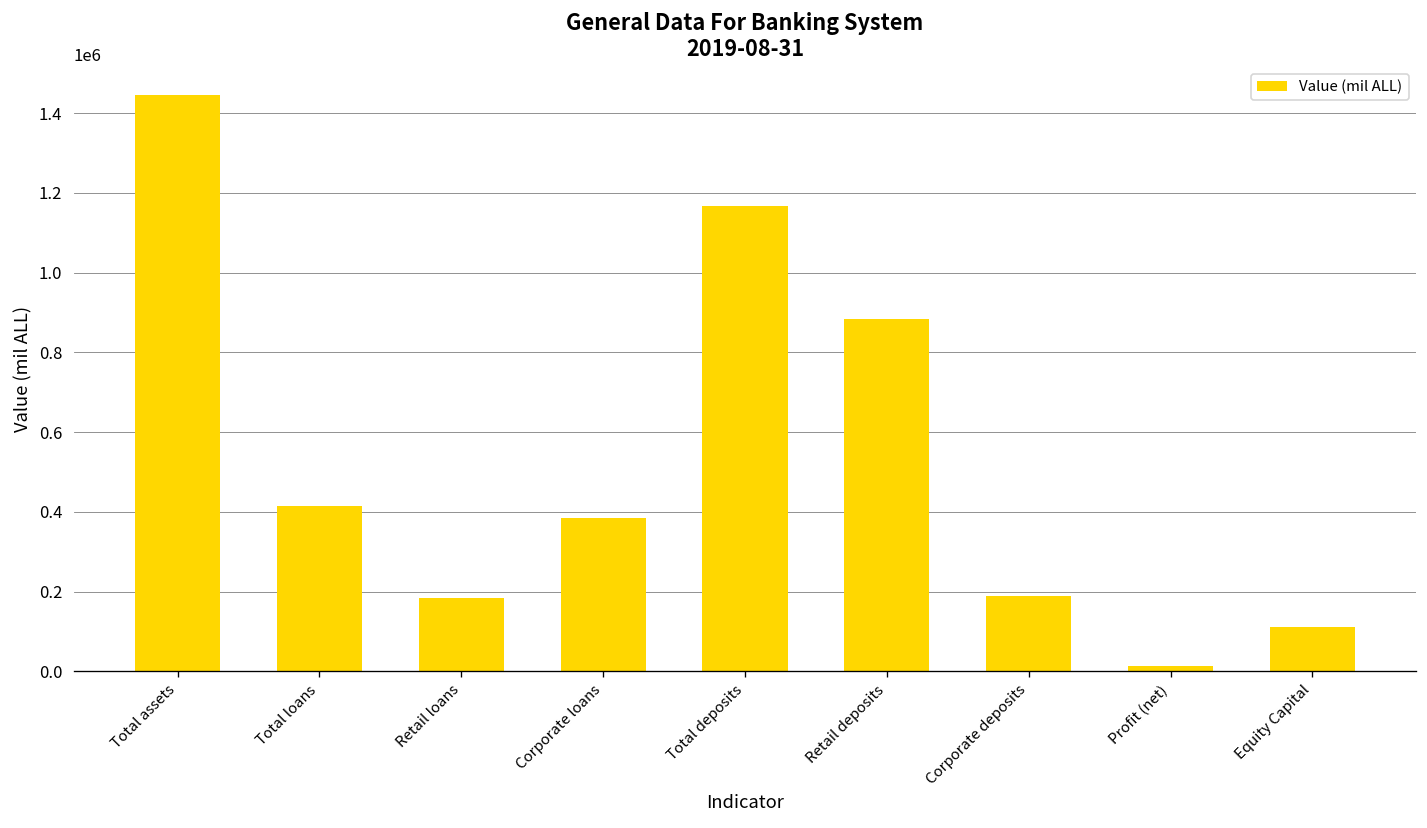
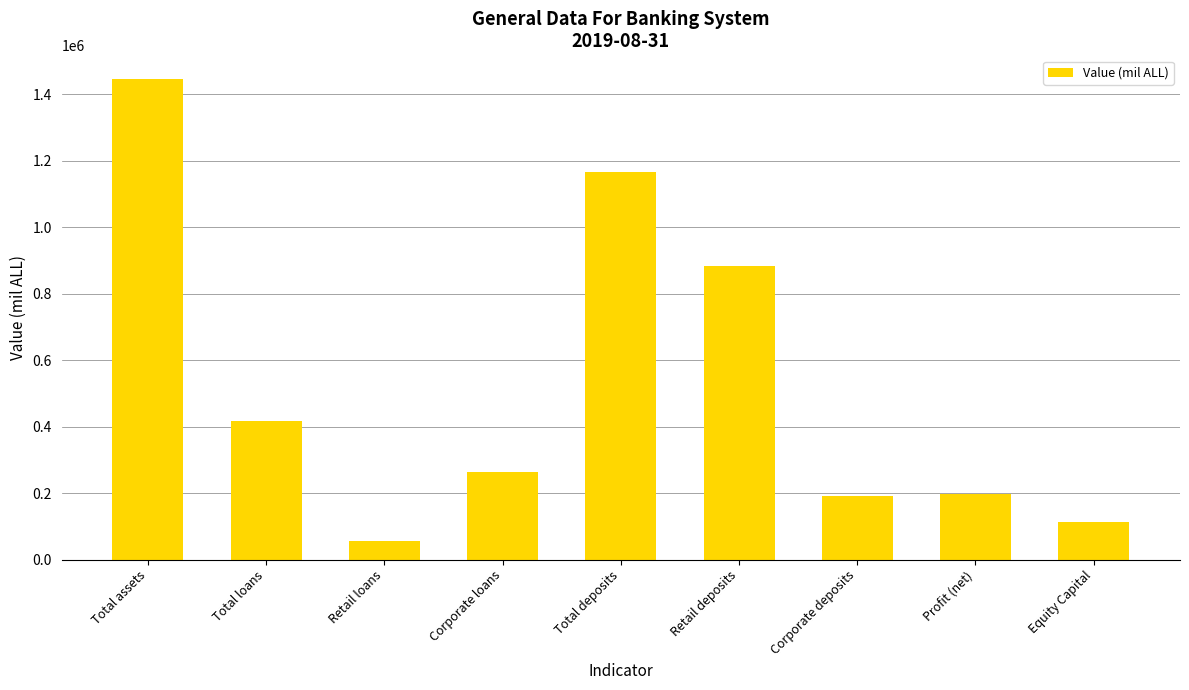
Retail loans: 180000 -> 60000
Corporate loans: 380000 -> 260000
Profit (net): 10000 -> 200000
